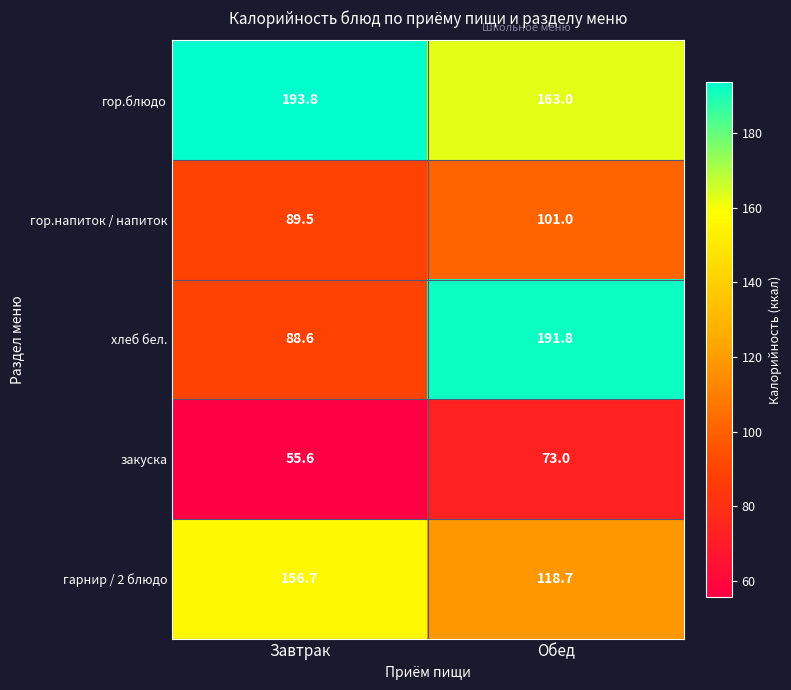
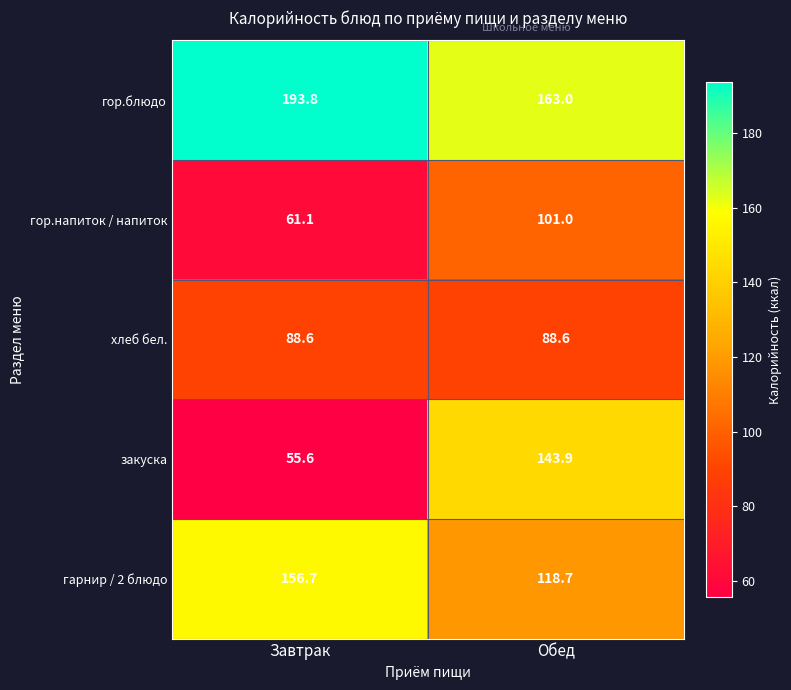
гор.напиток / напиток, Завтрак: 89.5 -> 61.1
хлеб бел., Обед: 191.8 -> 88.6
закуска, Обед: 73.0 -> 143.9
